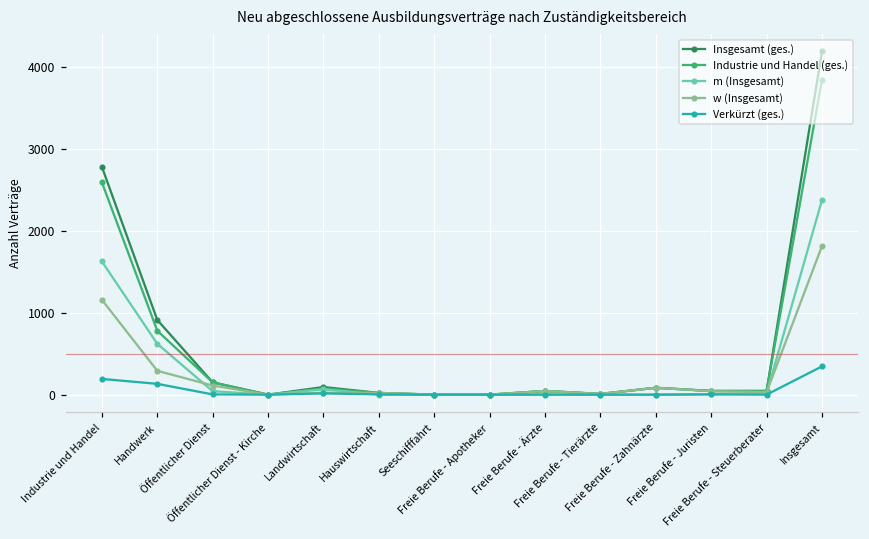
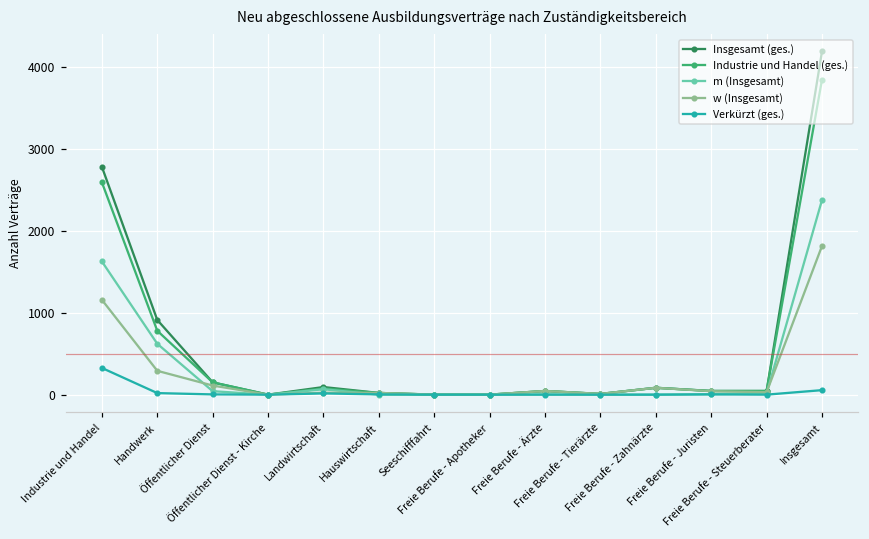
Verkürzt (ges.), Industrie und Handel: 200 -> 300
Verkürzt (ges.), Handwerk: 100 -> 0
Verkürzt (ges.), Insgesamt: 300 -> 100
